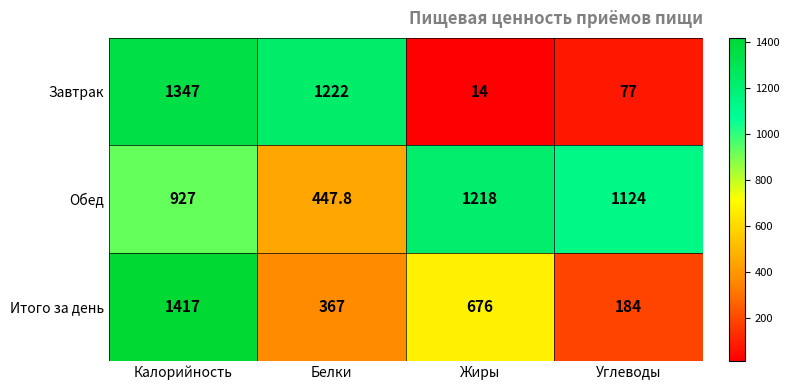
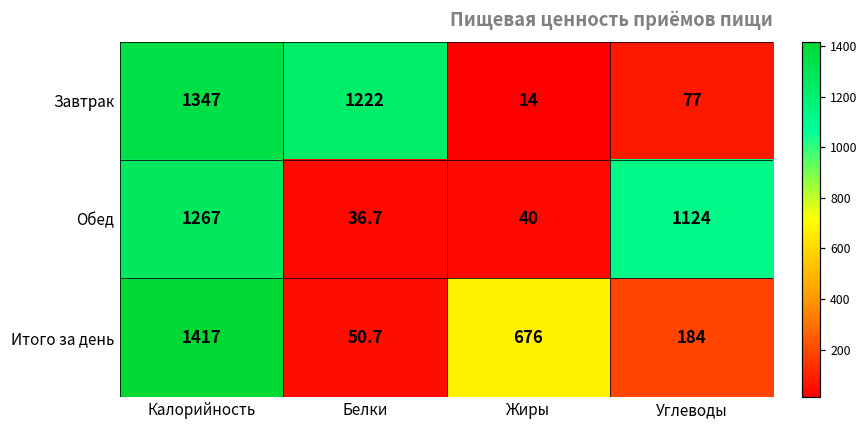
Обед, Калорийность: 927 -> 1267
Обед, Белки: 447.8 -> 36.7
Обед, Жиры: 1218 -> 40
Итого за день, Белки: 367 -> 50.7
